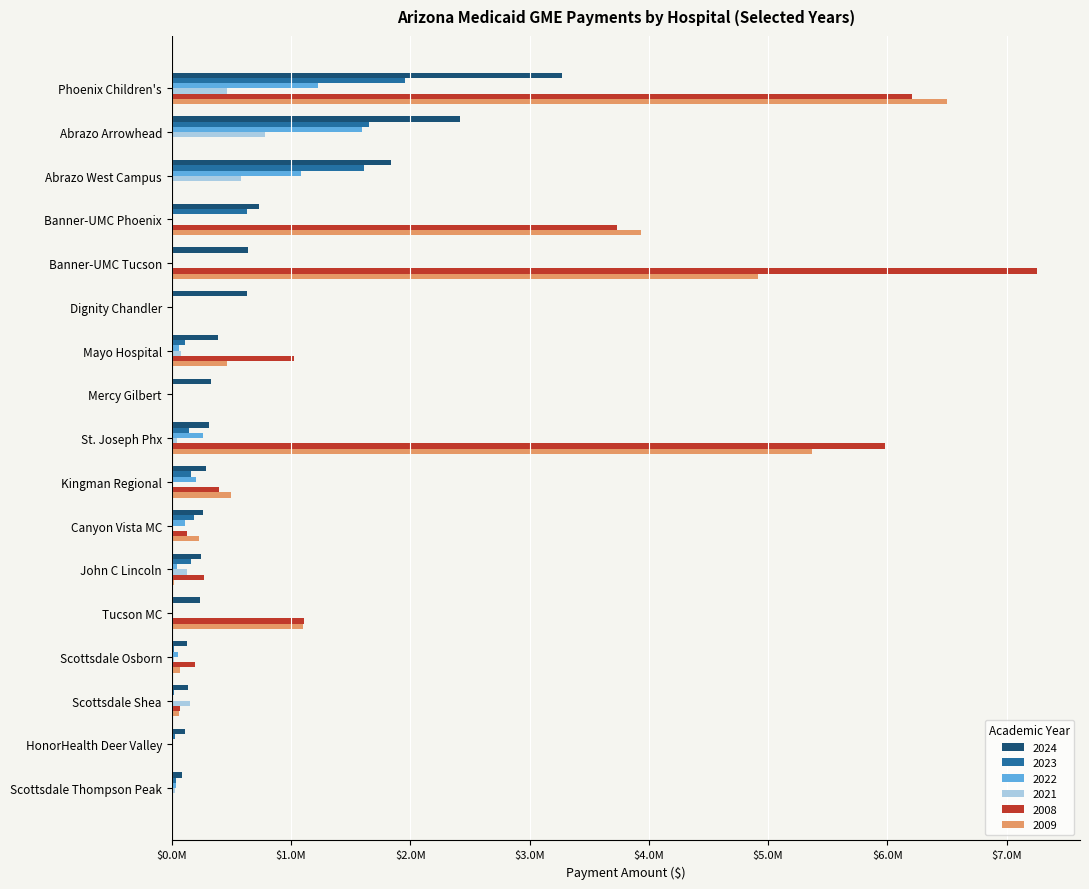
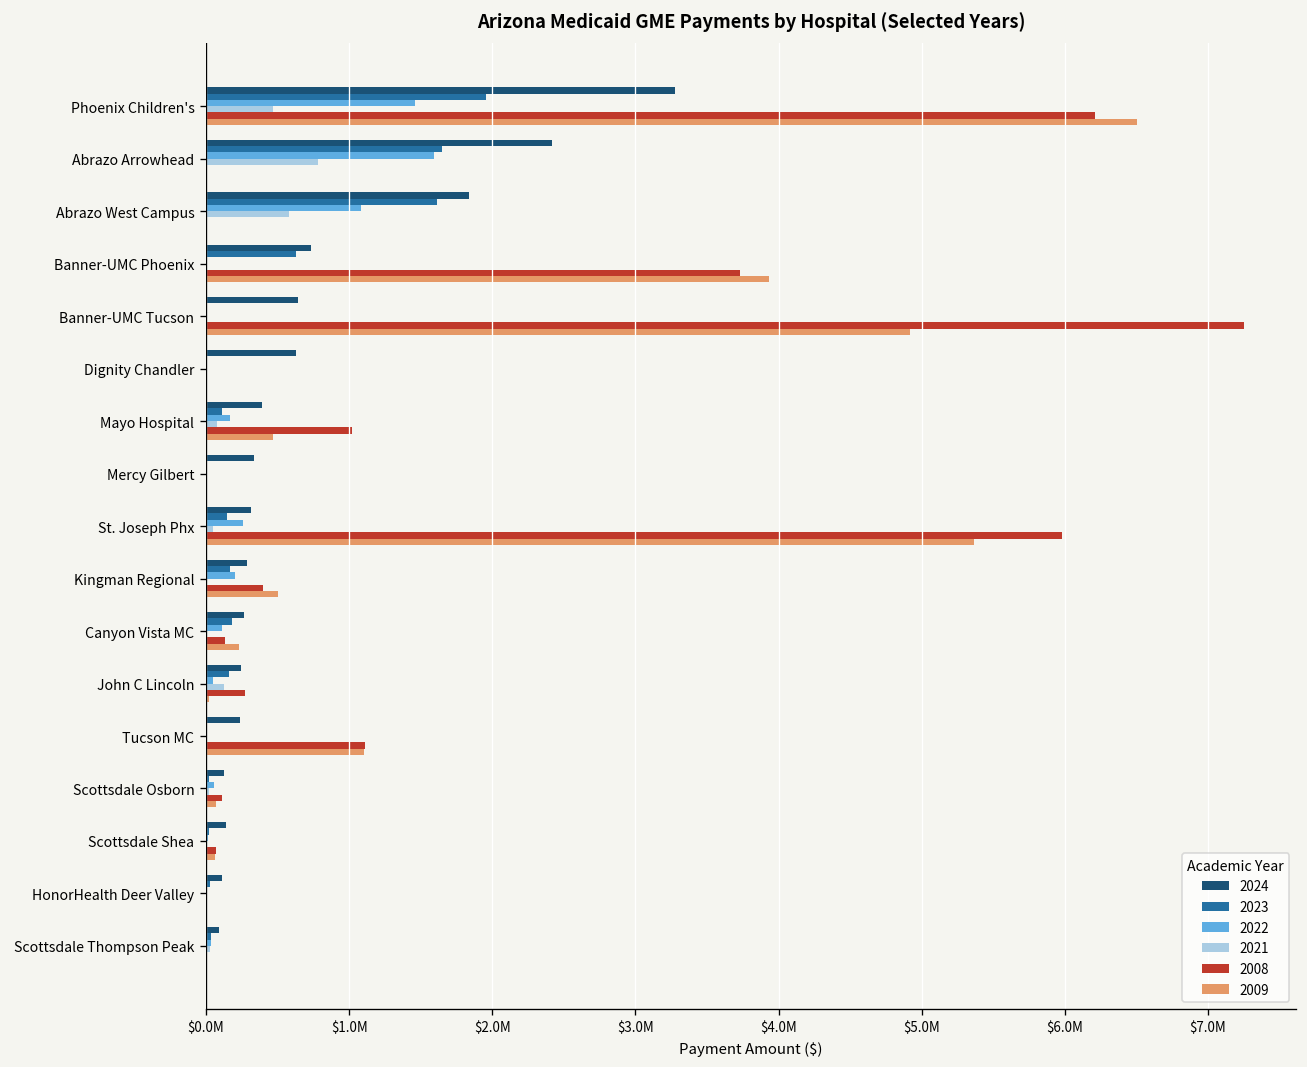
2022, Phoenix Children's: $1230000 -> $1460000
2022, Mayo Hospital: $60000 -> $170000
2008, Scottsdale Osborn: $200000 -> $110000
2021, Scottsdale Shea: $150000 -> $0
